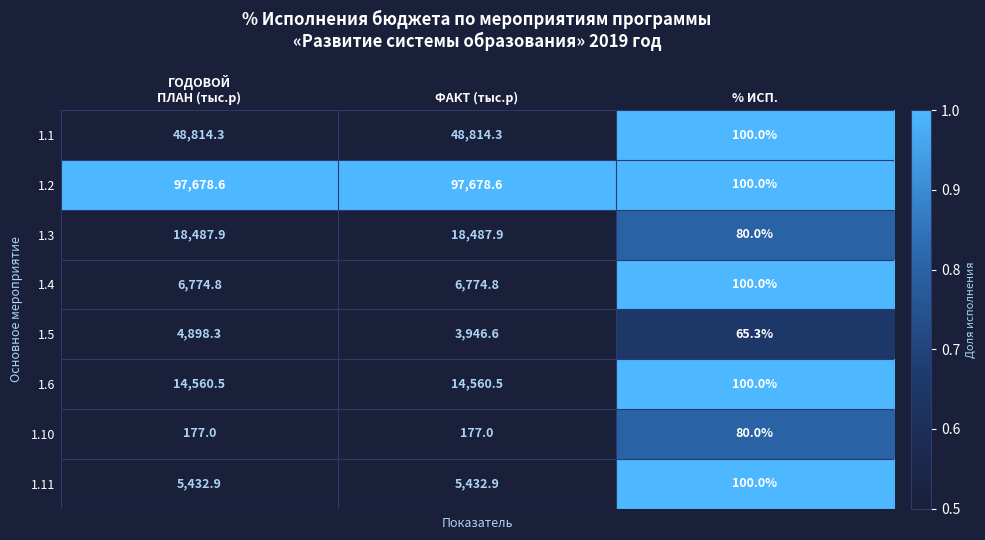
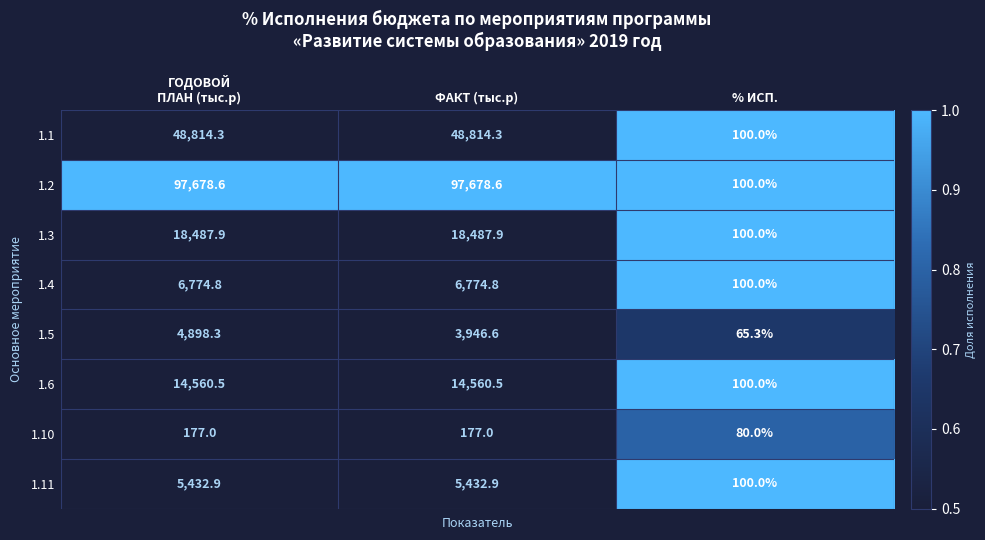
1.3, % ИСП.: 80.0% -> 100.0%
